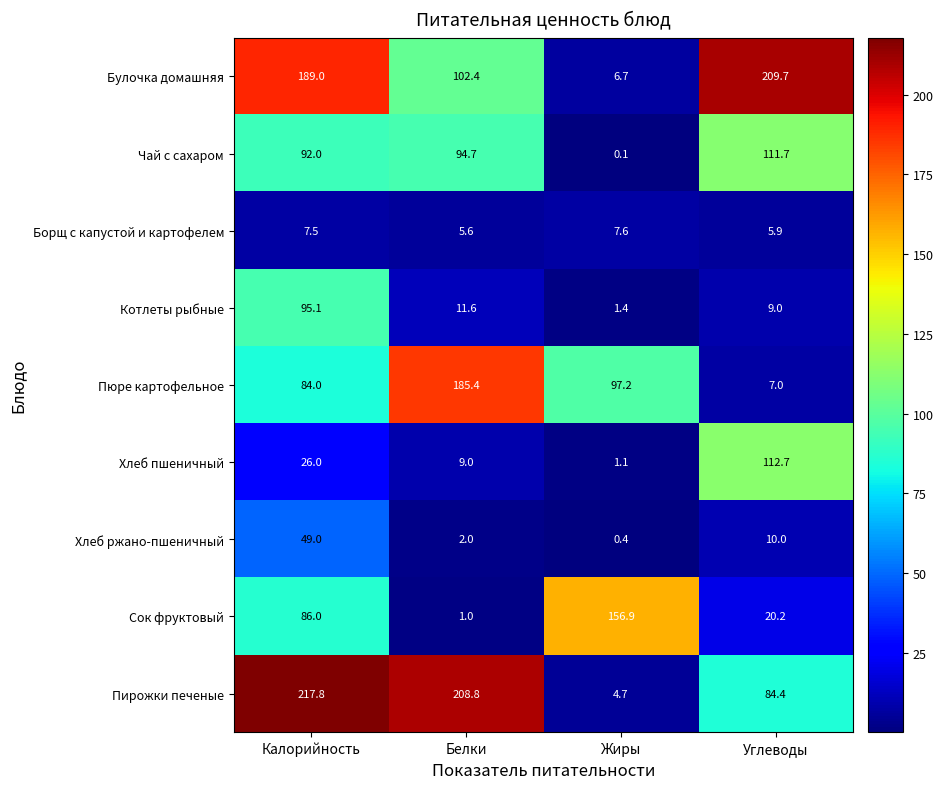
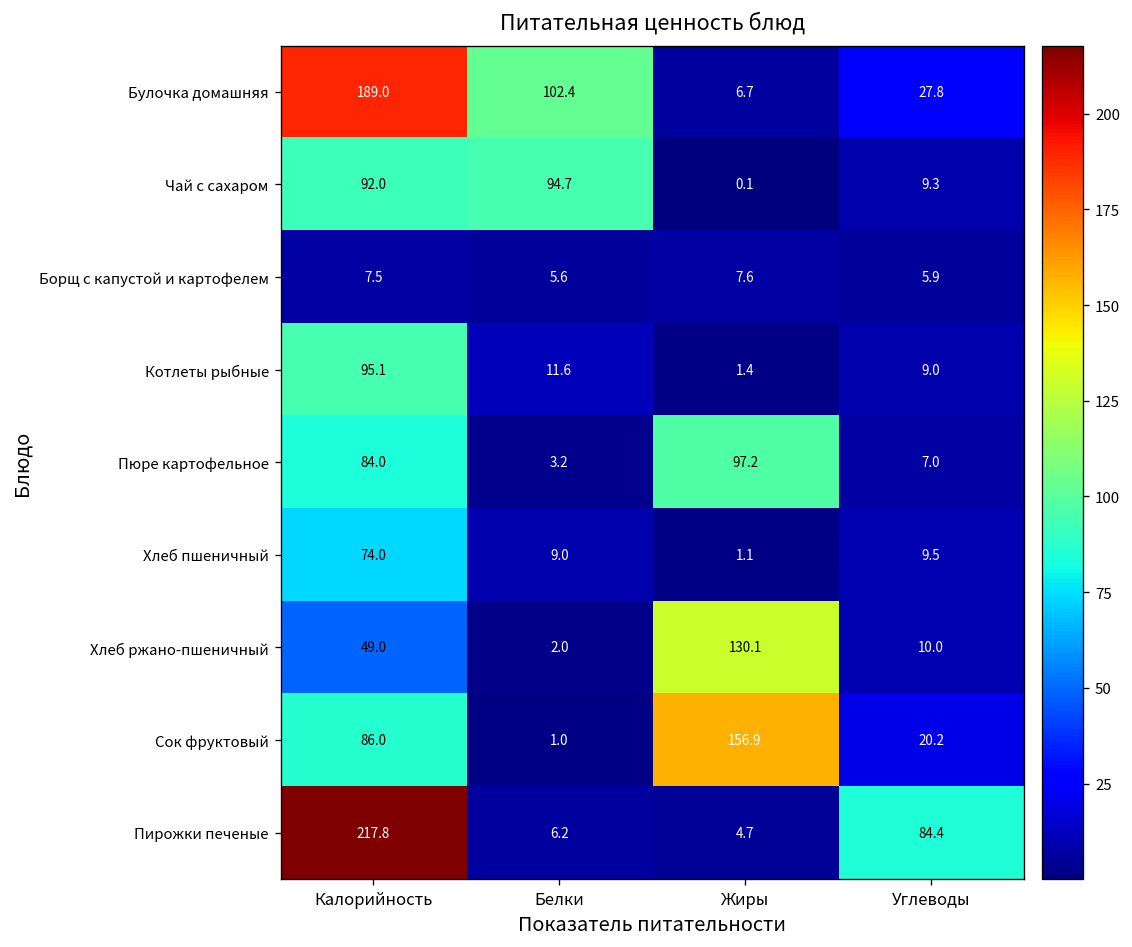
Булочка домашняя, Углеводы: 209.7 -> 27.8
Чай с сахаром, Углеводы: 111.7 -> 9.3
Пюре картофельное, Белки: 185.4 -> 3.2
Хлеб пшеничный, Калорийность: 26.0 -> 74.0
Хлеб пшеничный, Углеводы: 112.7 -> 9.5
Хлеб ржано-пшеничный, Жиры: 0.4 -> 130.1
Пирожки печеные, Белки: 208.8 -> 6.2
